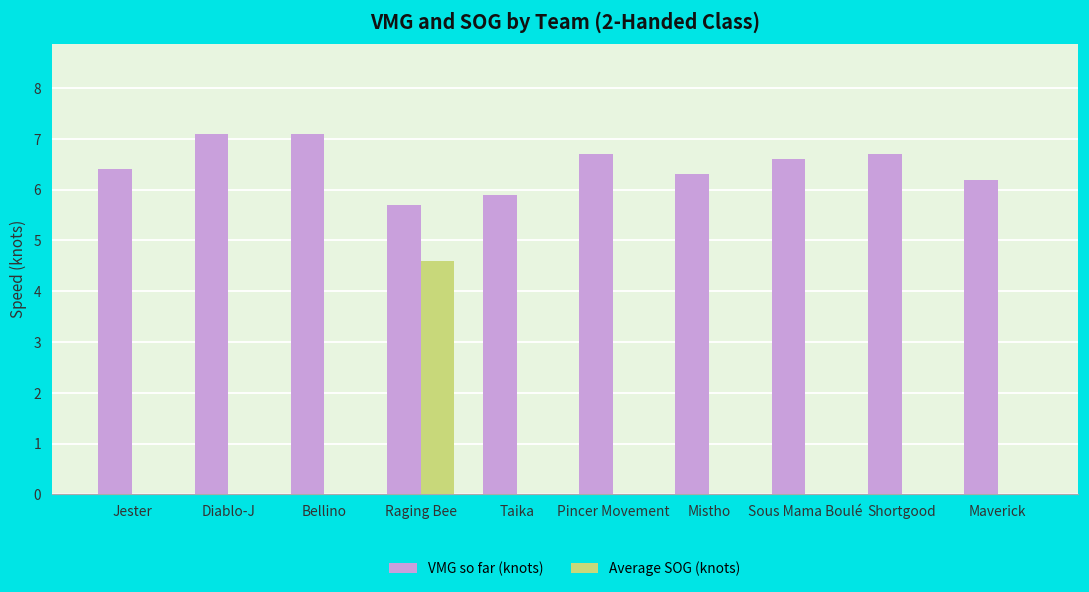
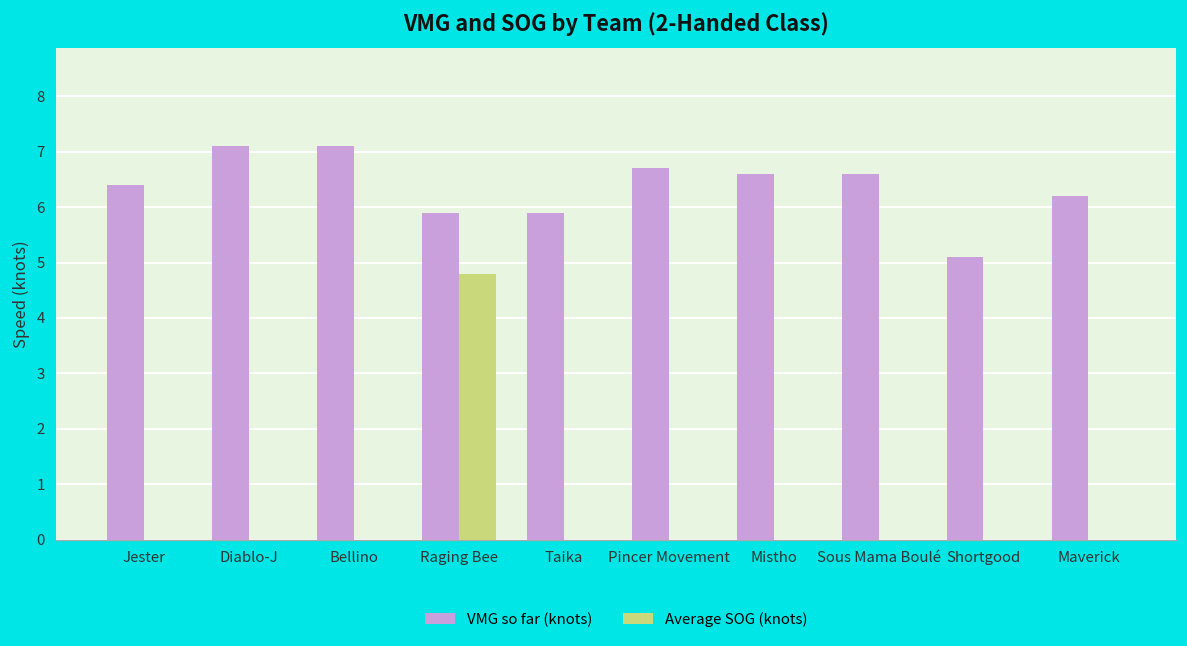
VMG so far (knots), Raging Bee: 5.7 -> 5.9
Average SOG (knots), Raging Bee: 4.6 -> 4.8
VMG so far (knots), Mistho: 6.3 -> 6.6
VMG so far (knots), Shortgood: 6.7 -> 5.1
